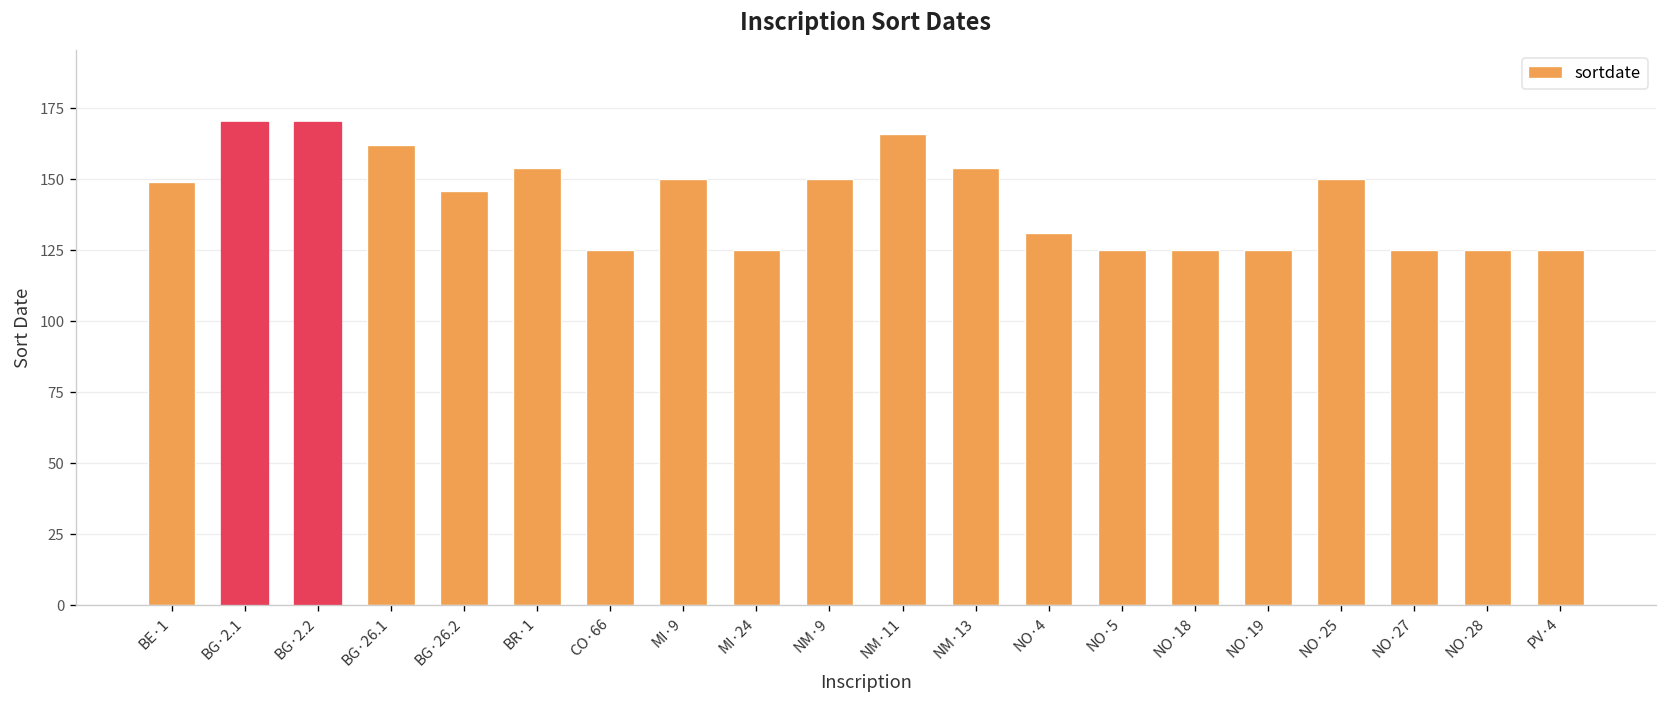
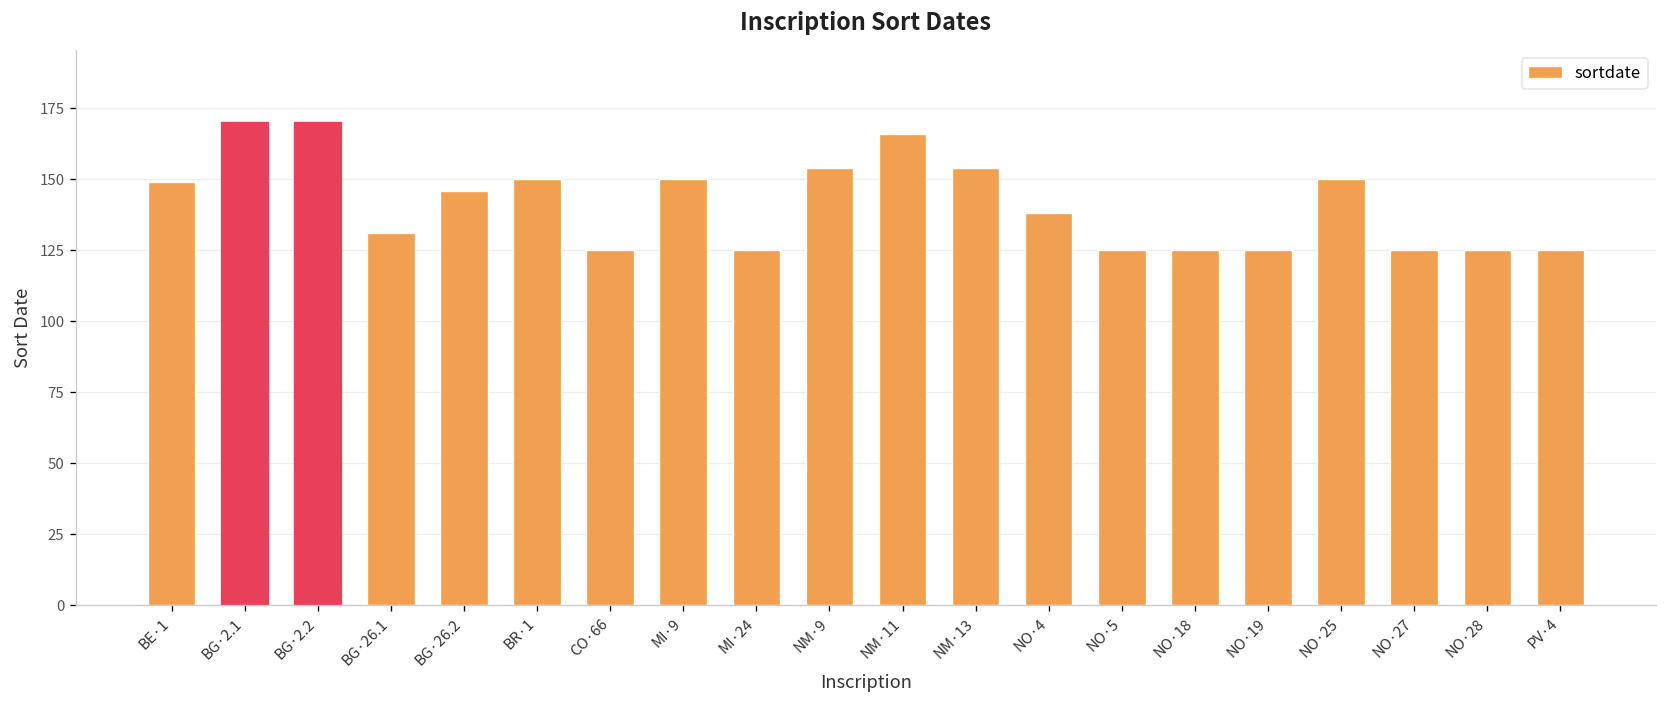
BG·26.1: 162 -> 131
BR·1: 154 -> 150
NM·9: 150 -> 154
NO·4: 131 -> 138
